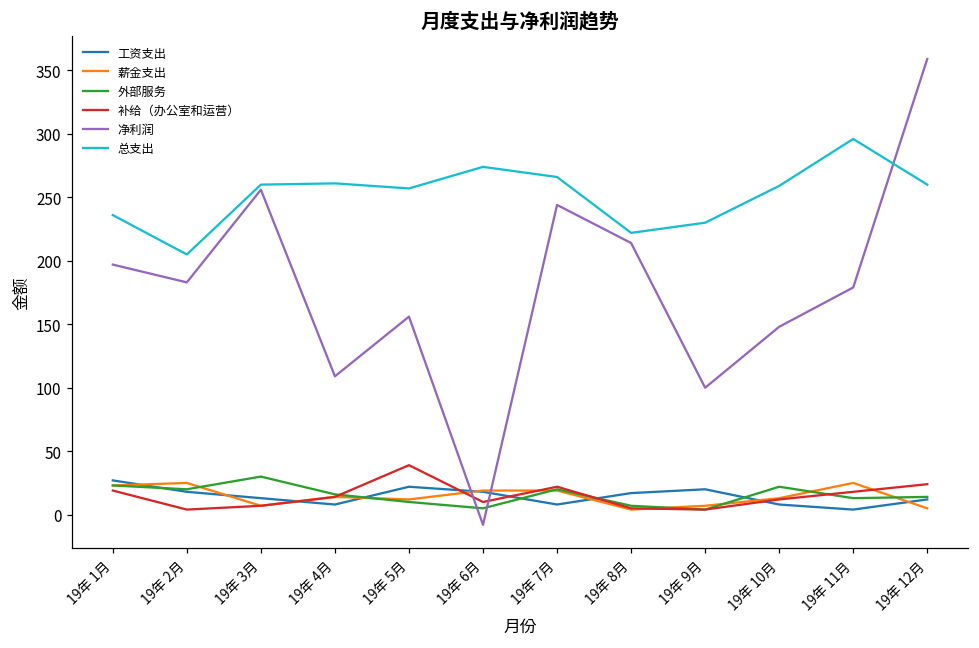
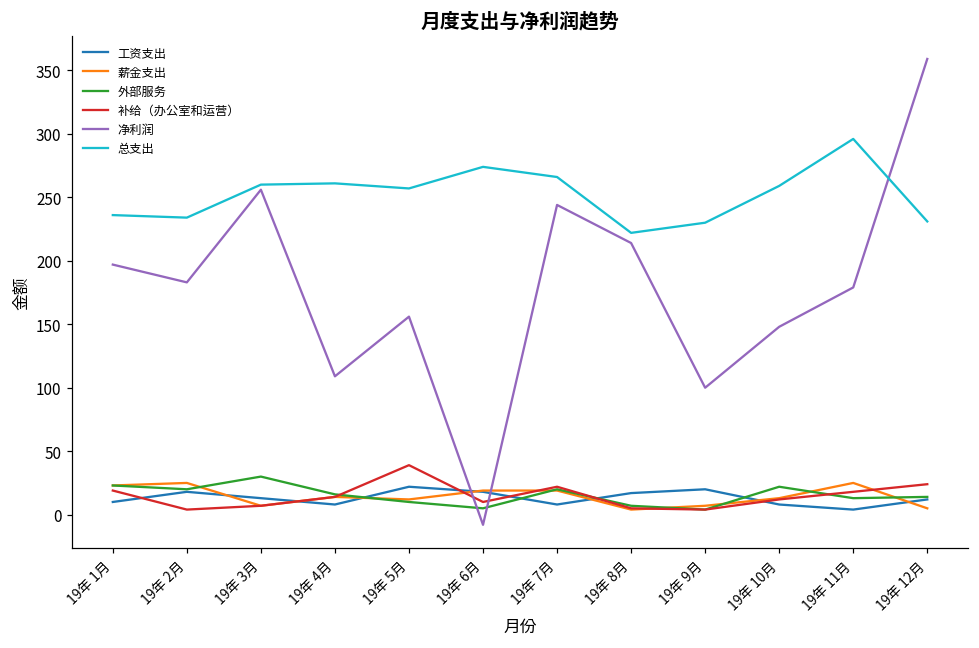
工资支出, 19年 1月: 27 -> 10
总支出, 19年 2月: 205 -> 234
总支出, 19年 12月: 260 -> 231
